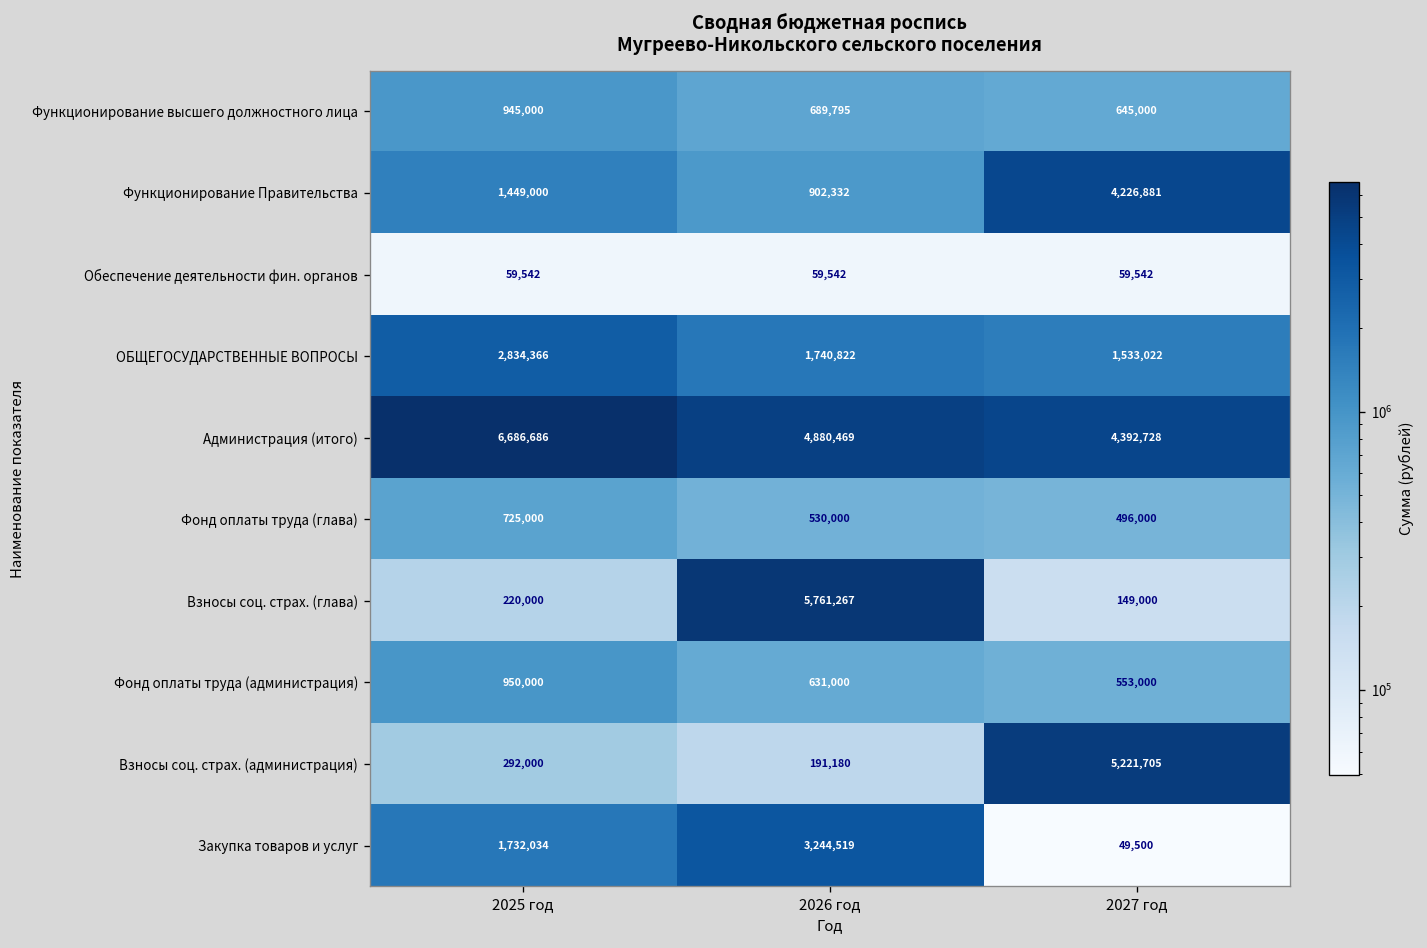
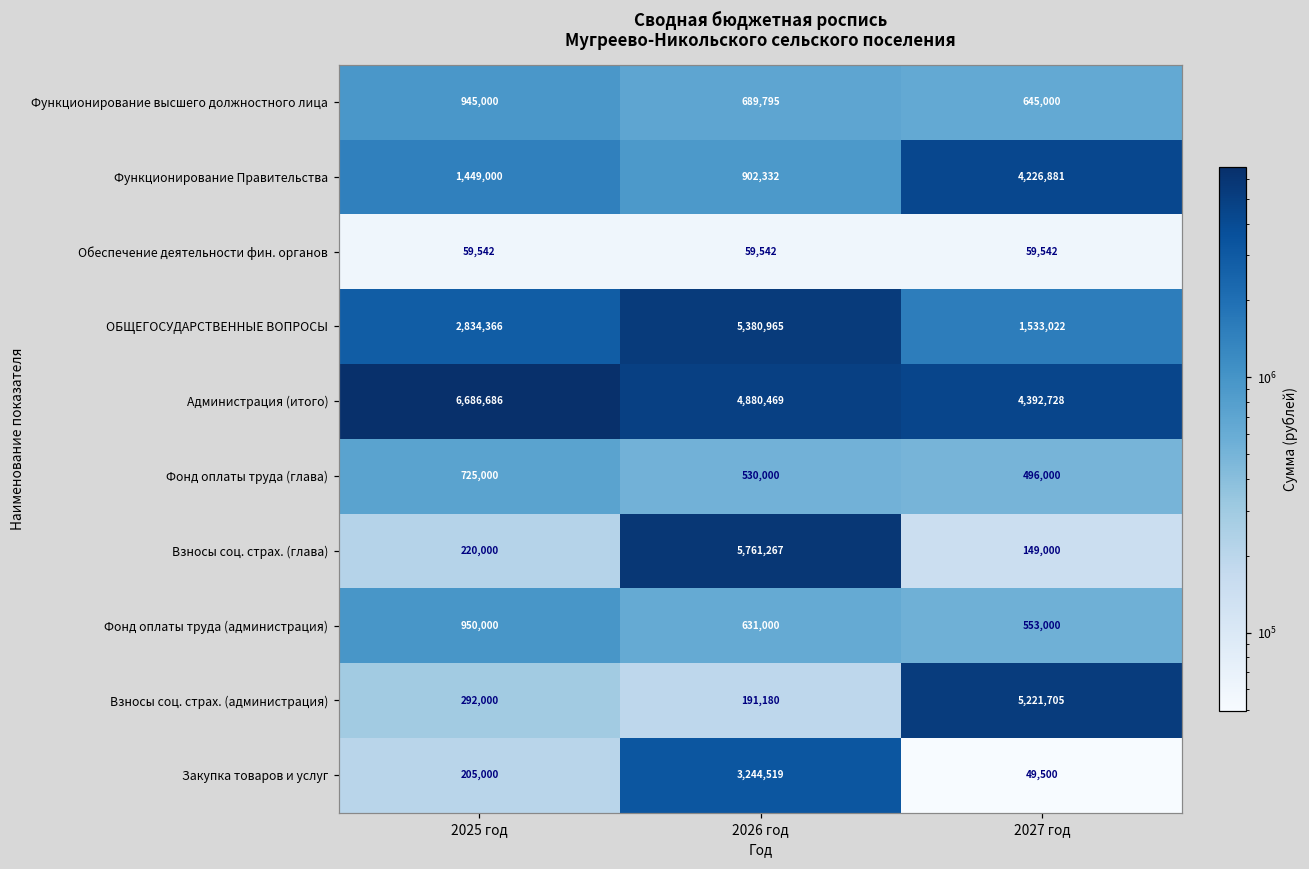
ОБЩЕГОСУДАРСТВЕННЫЕ ВОПРОСЫ, 2026 год: 1,740,822 -> 5,380,965
Закупка товаров и услуг, 2025 год: 1,732,034 -> 205,000
